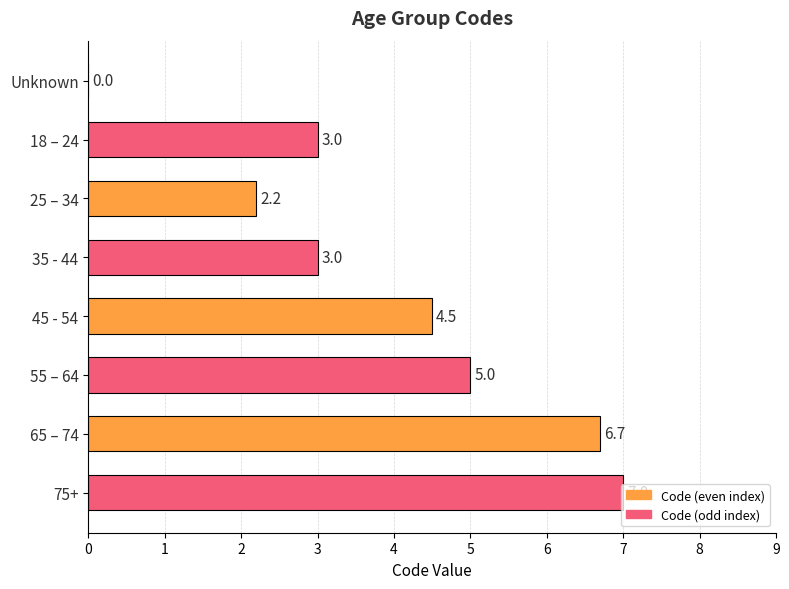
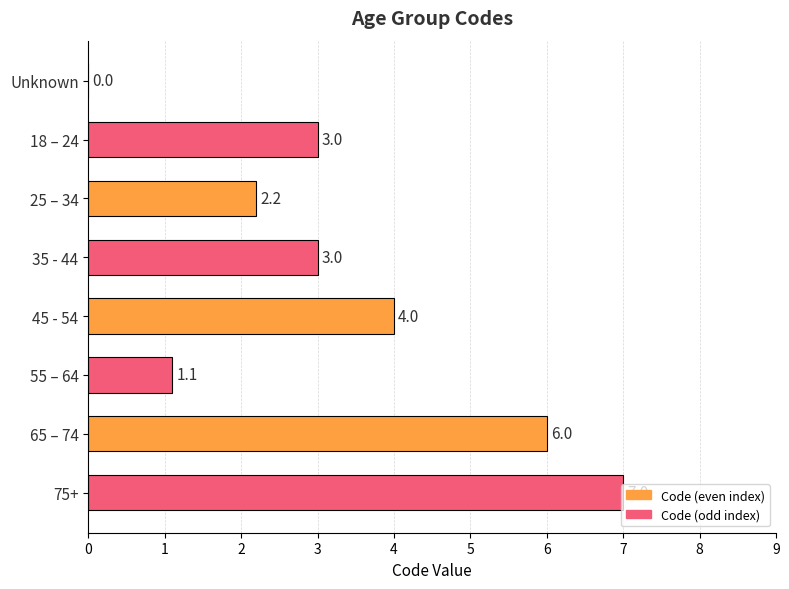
45 - 54: 4.5 -> 4.0
55 – 64: 5.0 -> 1.1
65 – 74: 6.7 -> 6.0
